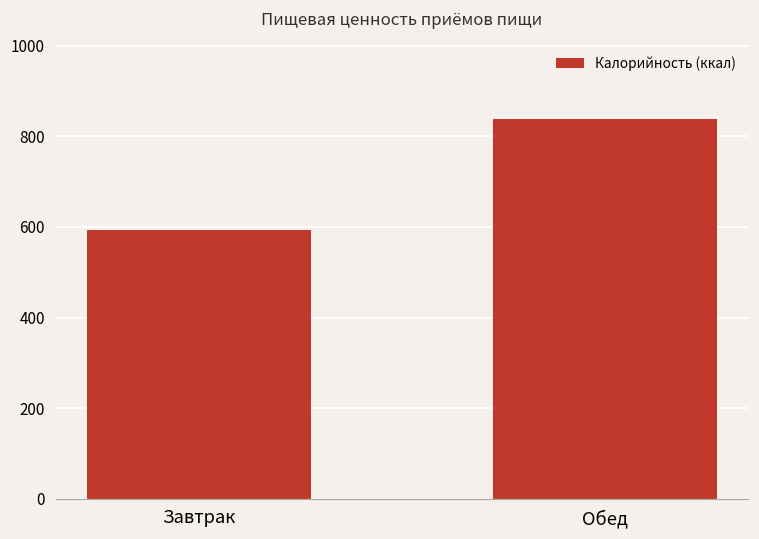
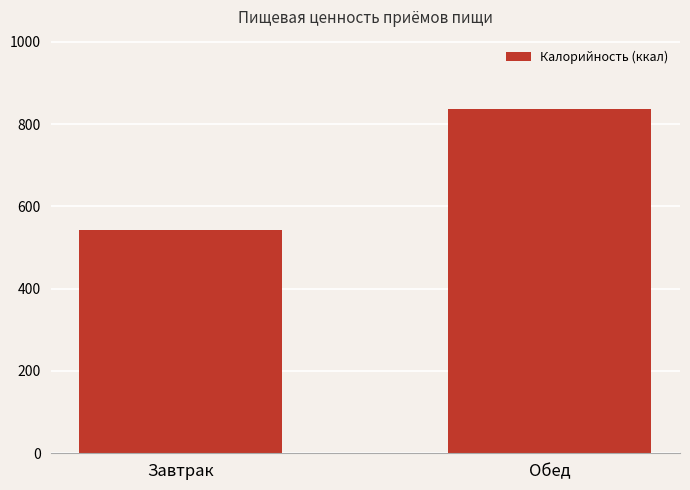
Завтрак: 590 -> 540
